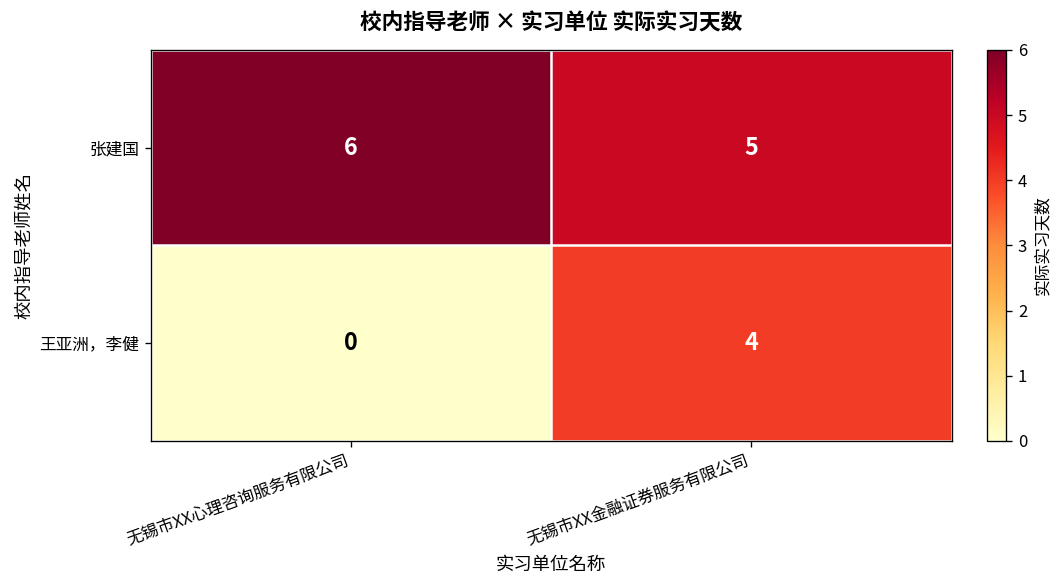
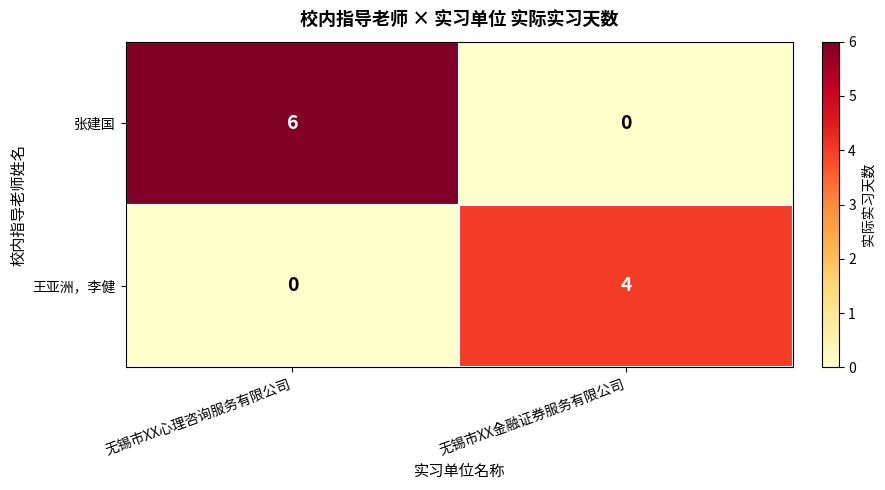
张建国, 无锡市XX金融证券服务有限公司: 5 -> 0
